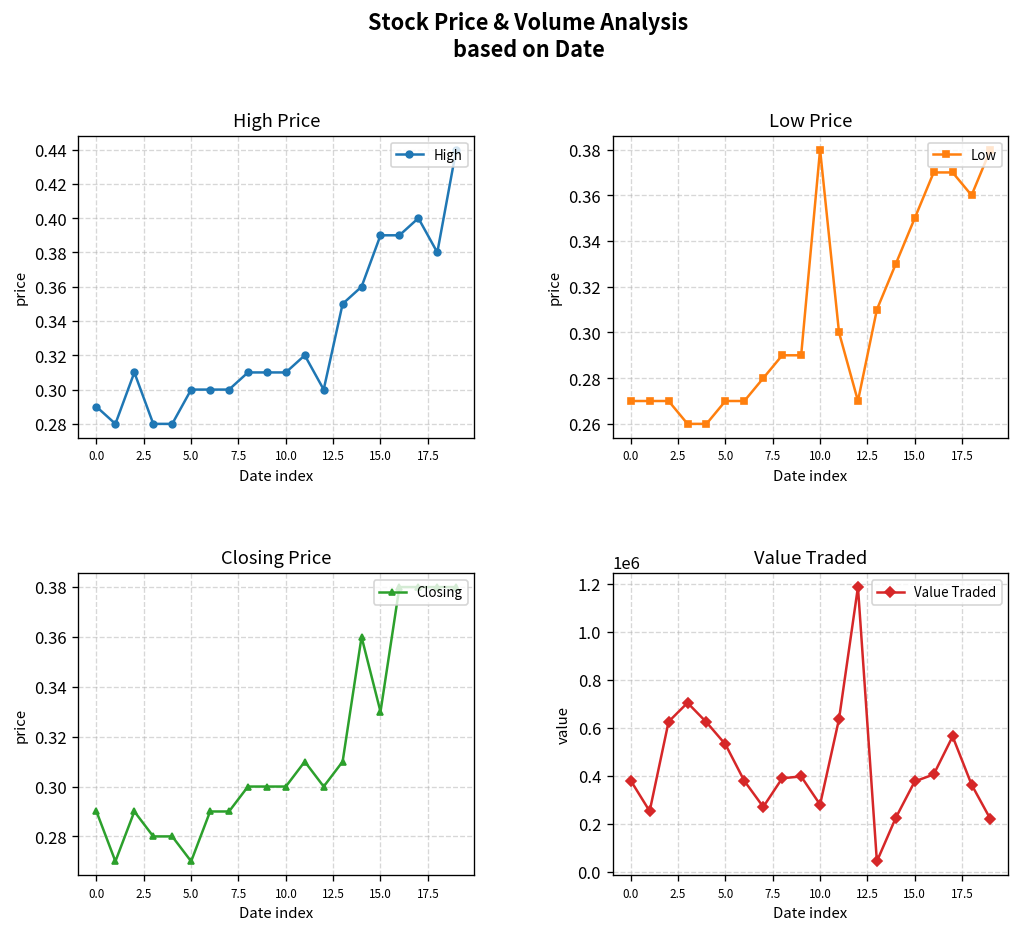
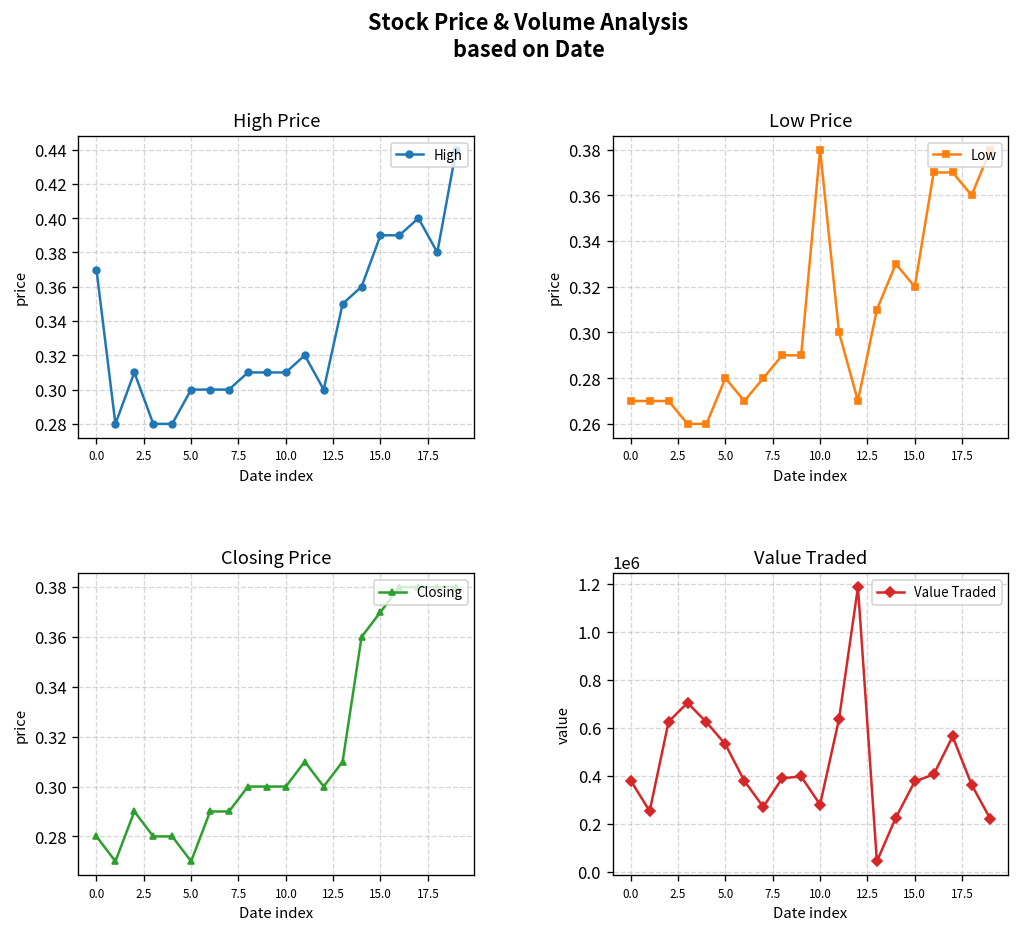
High Price, 0.0: 0.29 -> 0.37
Low Price, 5.0: 0.27 -> 0.28
Low Price, 15.0: 0.35 -> 0.32
Closing Price, 0.0: 0.29 -> 0.28
Closing Price, 15.0: 0.33 -> 0.37
